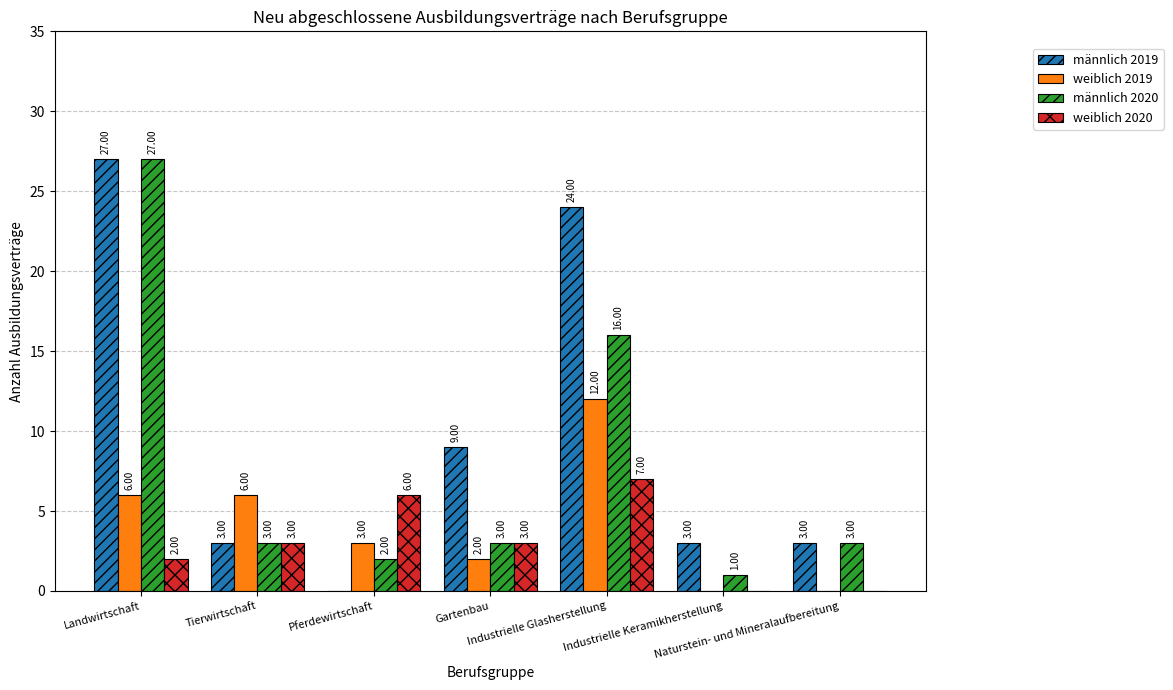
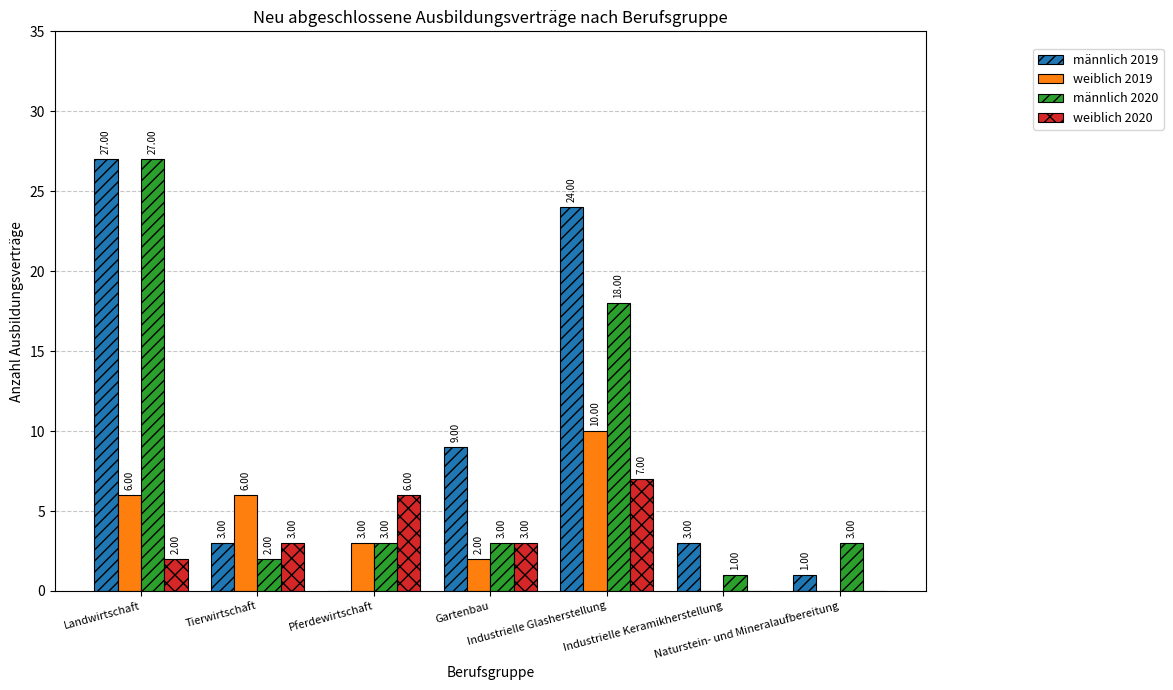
männlich 2020, Tierwirtschaft: 3.00 -> 2.00
männlich 2020, Pferdewirtschaft: 2.00 -> 3.00
weiblich 2019, Industrielle Glasherstellung: 12.00 -> 10.00
männlich 2020, Industrielle Glasherstellung: 16.00 -> 18.00
männlich 2019, Naturstein- und Mineralaufbereitung: 3.00 -> 1.00
